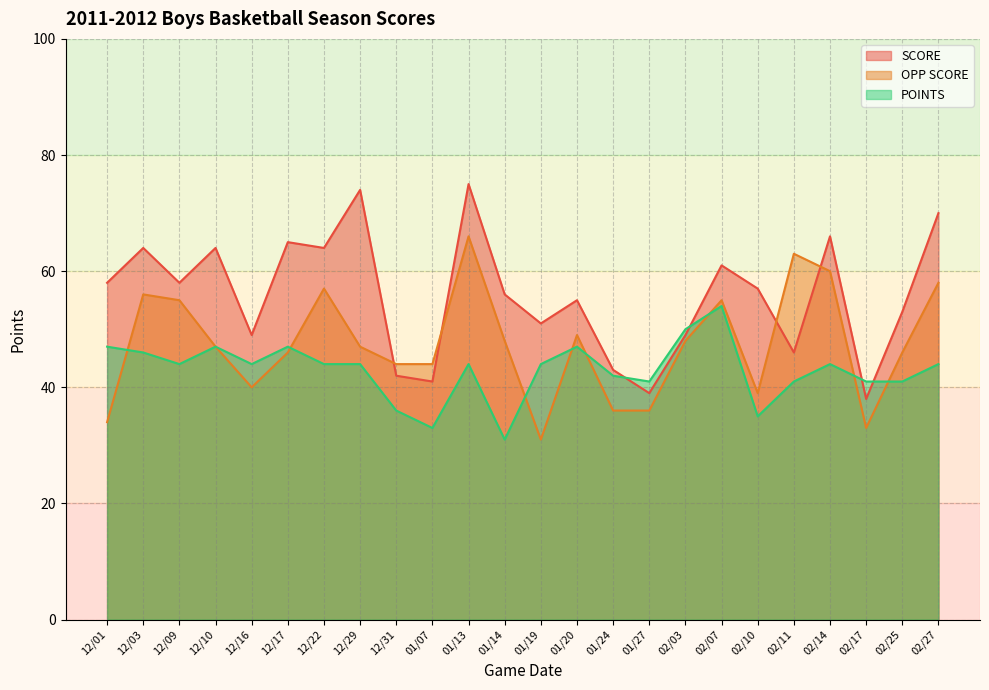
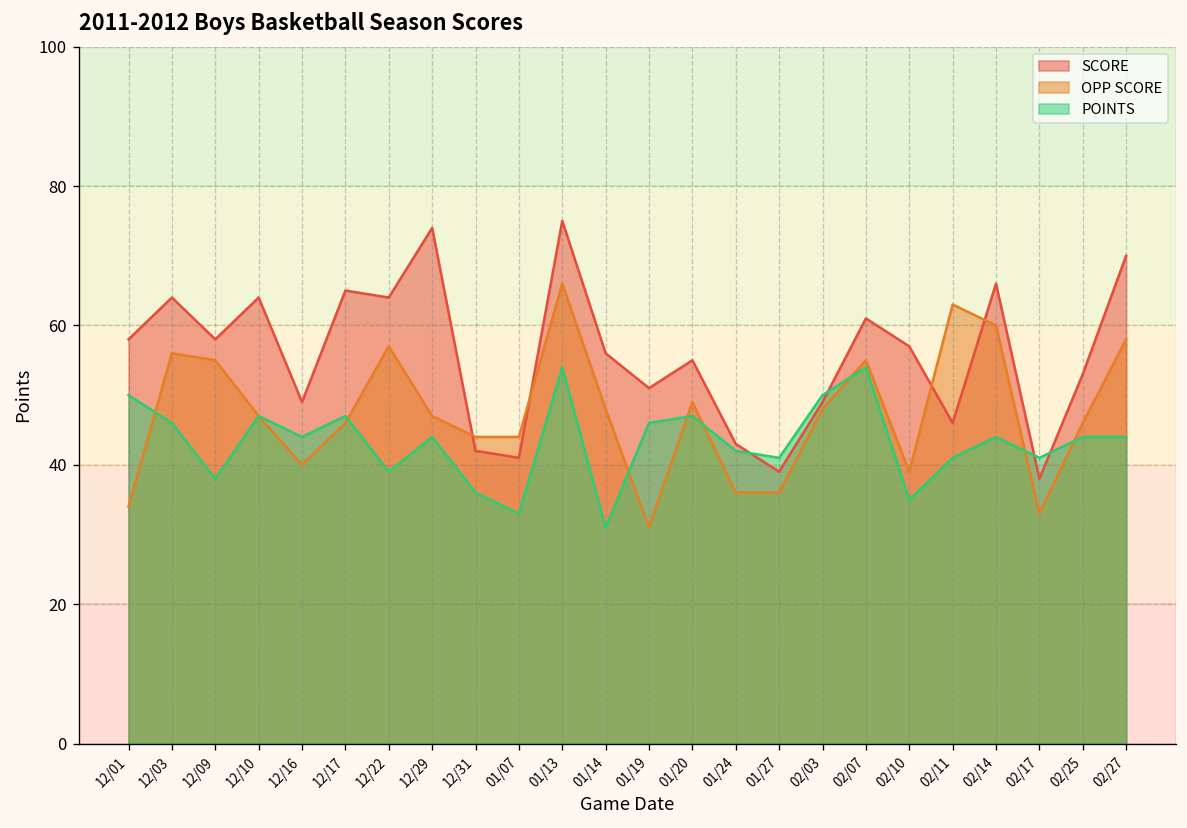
POINTS, 12/01: 47 -> 50
POINTS, 12/09: 44 -> 38
POINTS, 12/22: 44 -> 39
POINTS, 01/13: 44 -> 54
POINTS, 01/19: 44 -> 46
POINTS, 02/25: 41 -> 44
